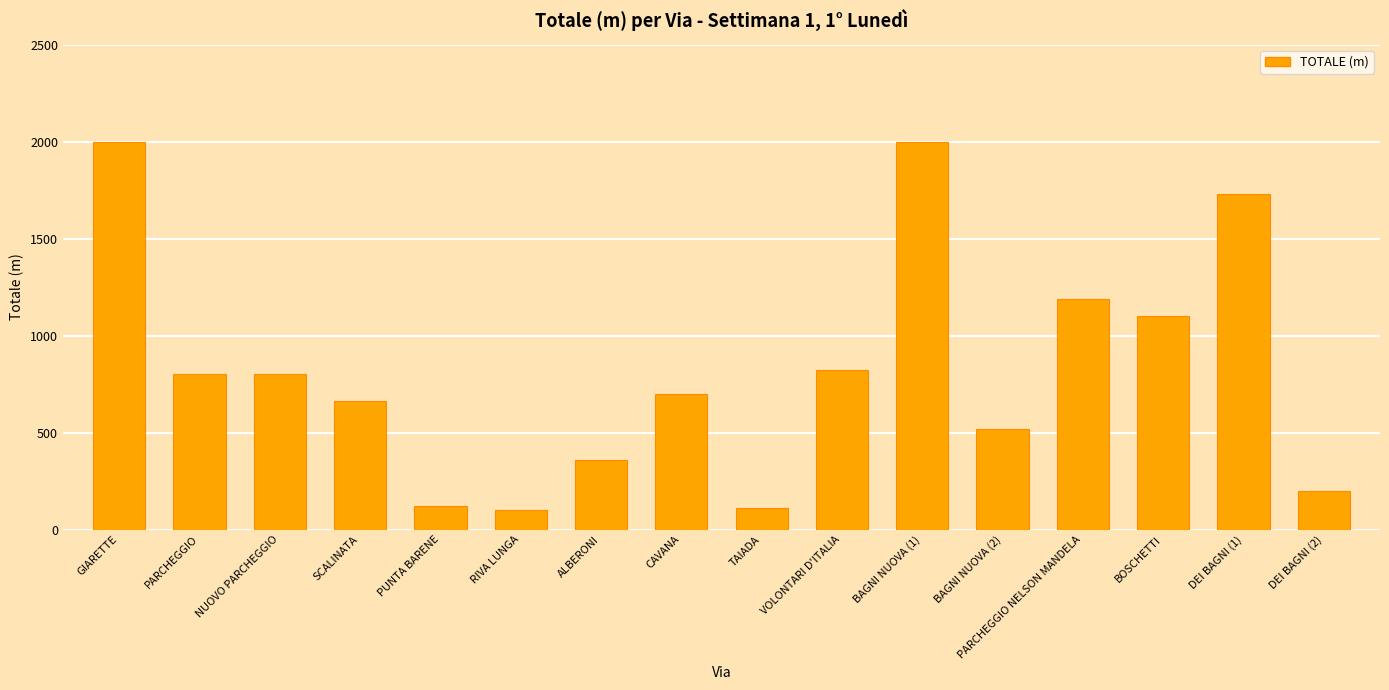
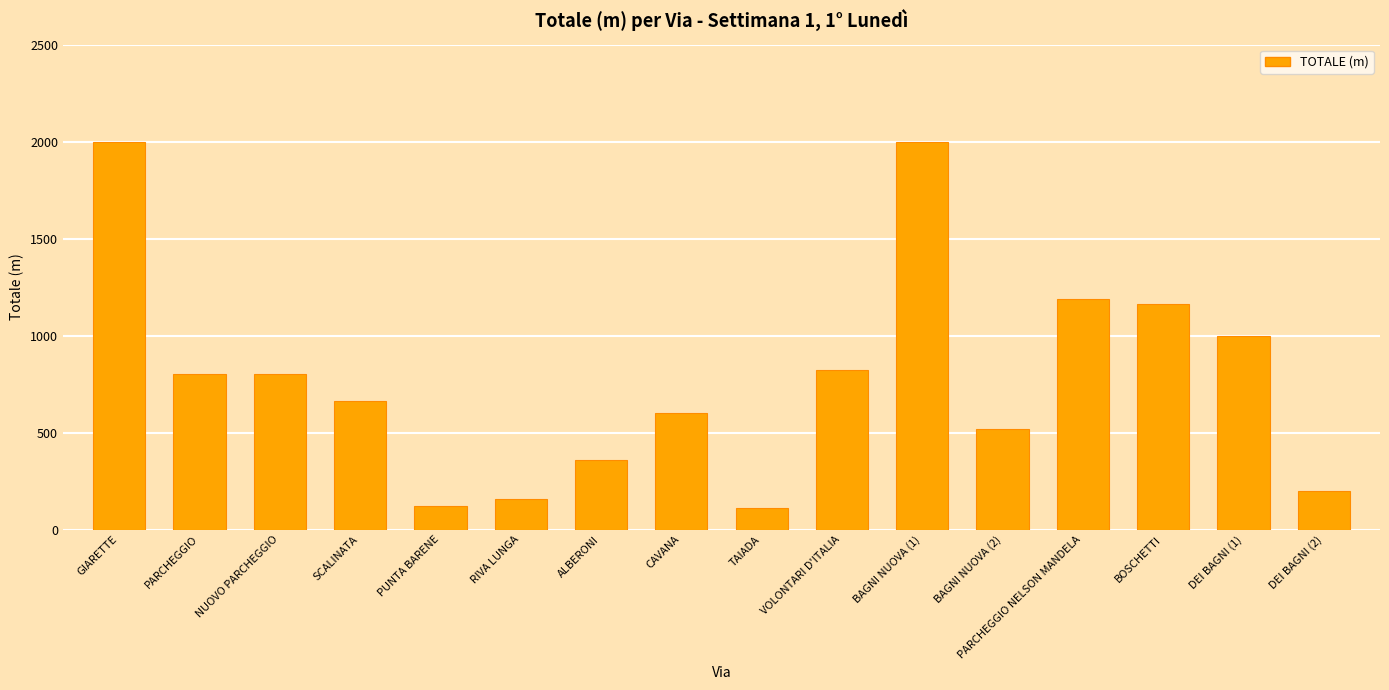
RIVA LUNGA: 100 -> 160
CAVANA: 700 -> 600
BOSCHETTI: 1100 -> 1160
DEI BAGNI (1): 1730 -> 1000
